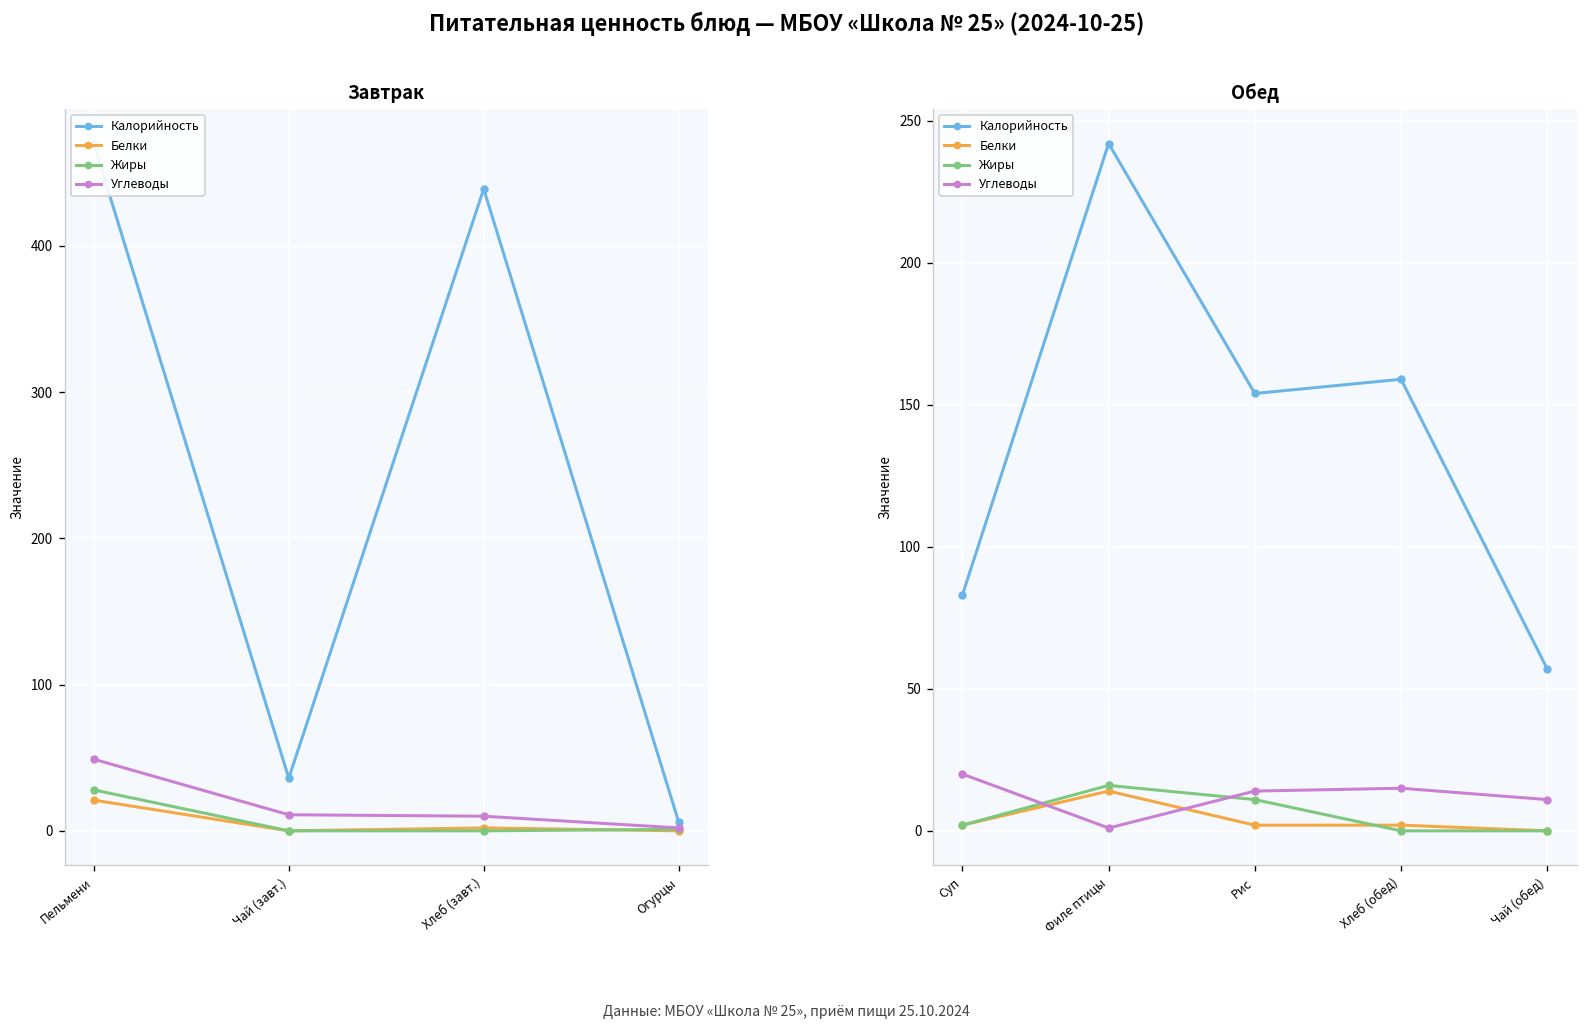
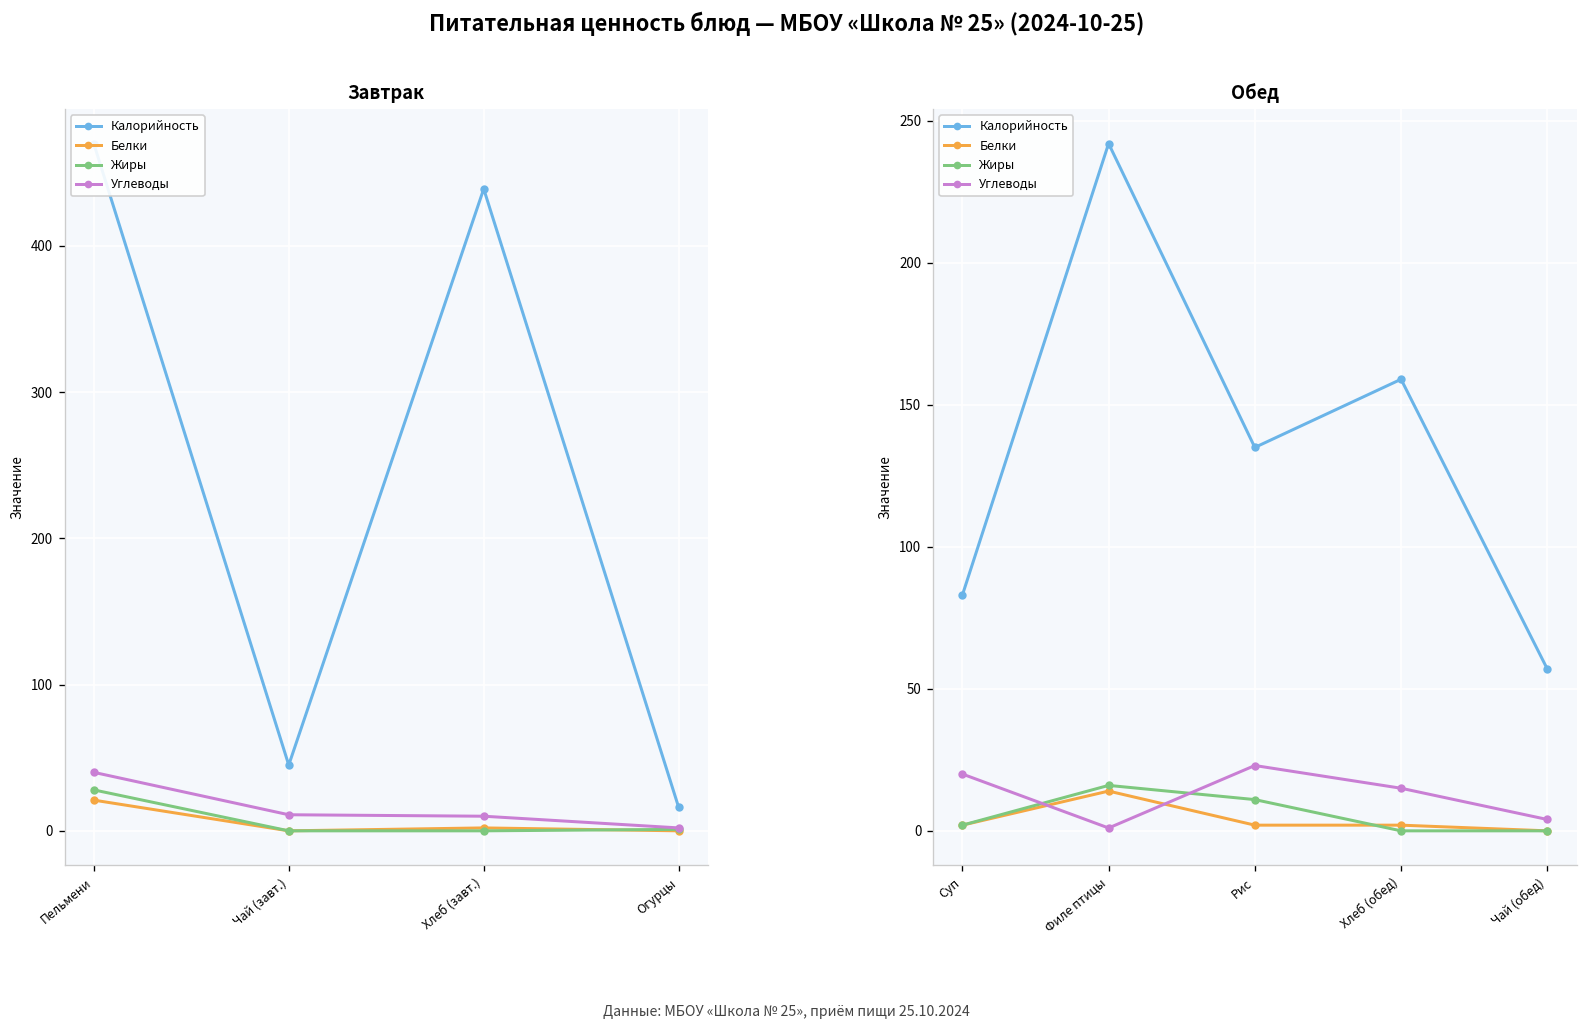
Завтрак, Углеводы, Пельмени: 49 -> 40
Завтрак, Калорийность, Чай (завт.): 36 -> 45
Завтрак, Калорийность, Огурцы: 6 -> 16
Обед, Калорийность, Рис: 154 -> 135
Обед, Углеводы, Рис: 14 -> 23
Обед, Углеводы, Чай (обед): 11 -> 4
